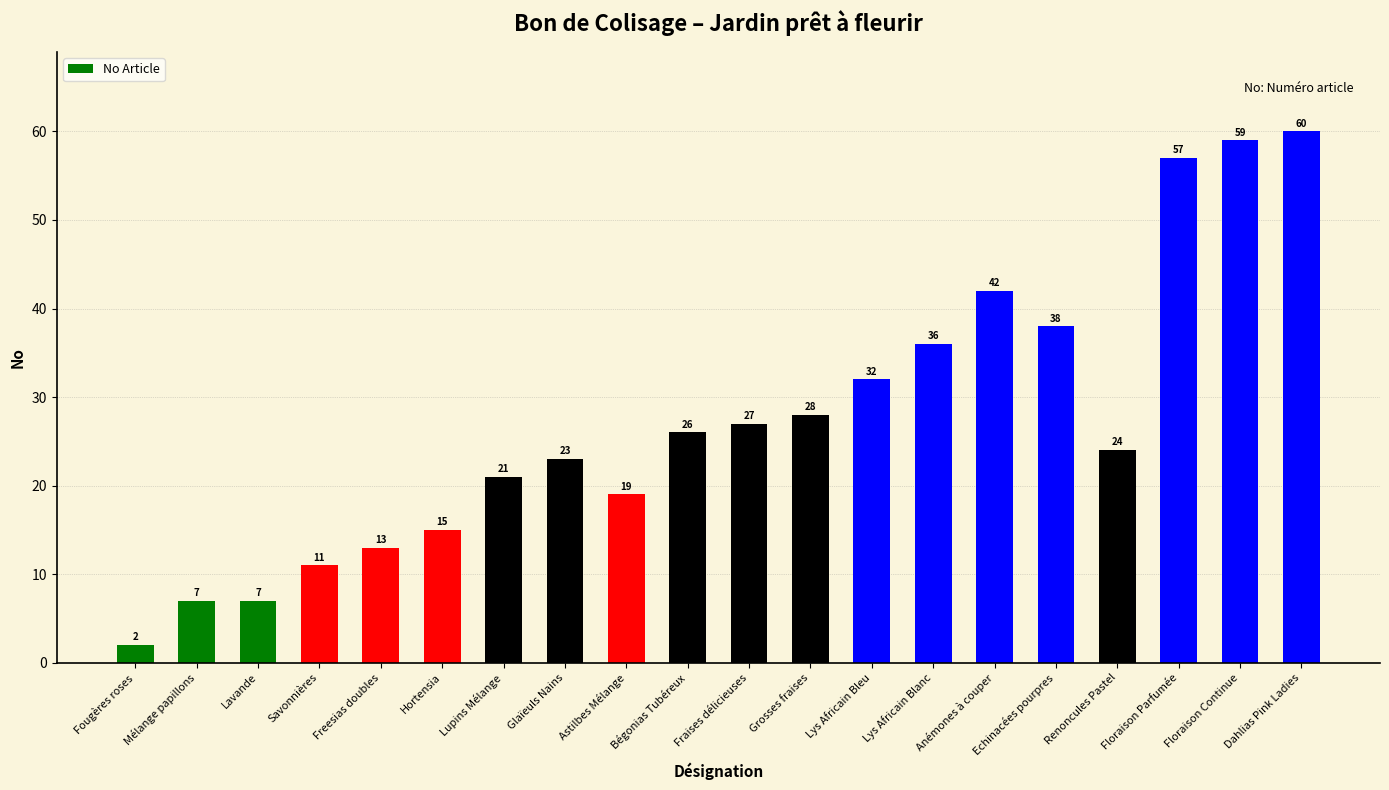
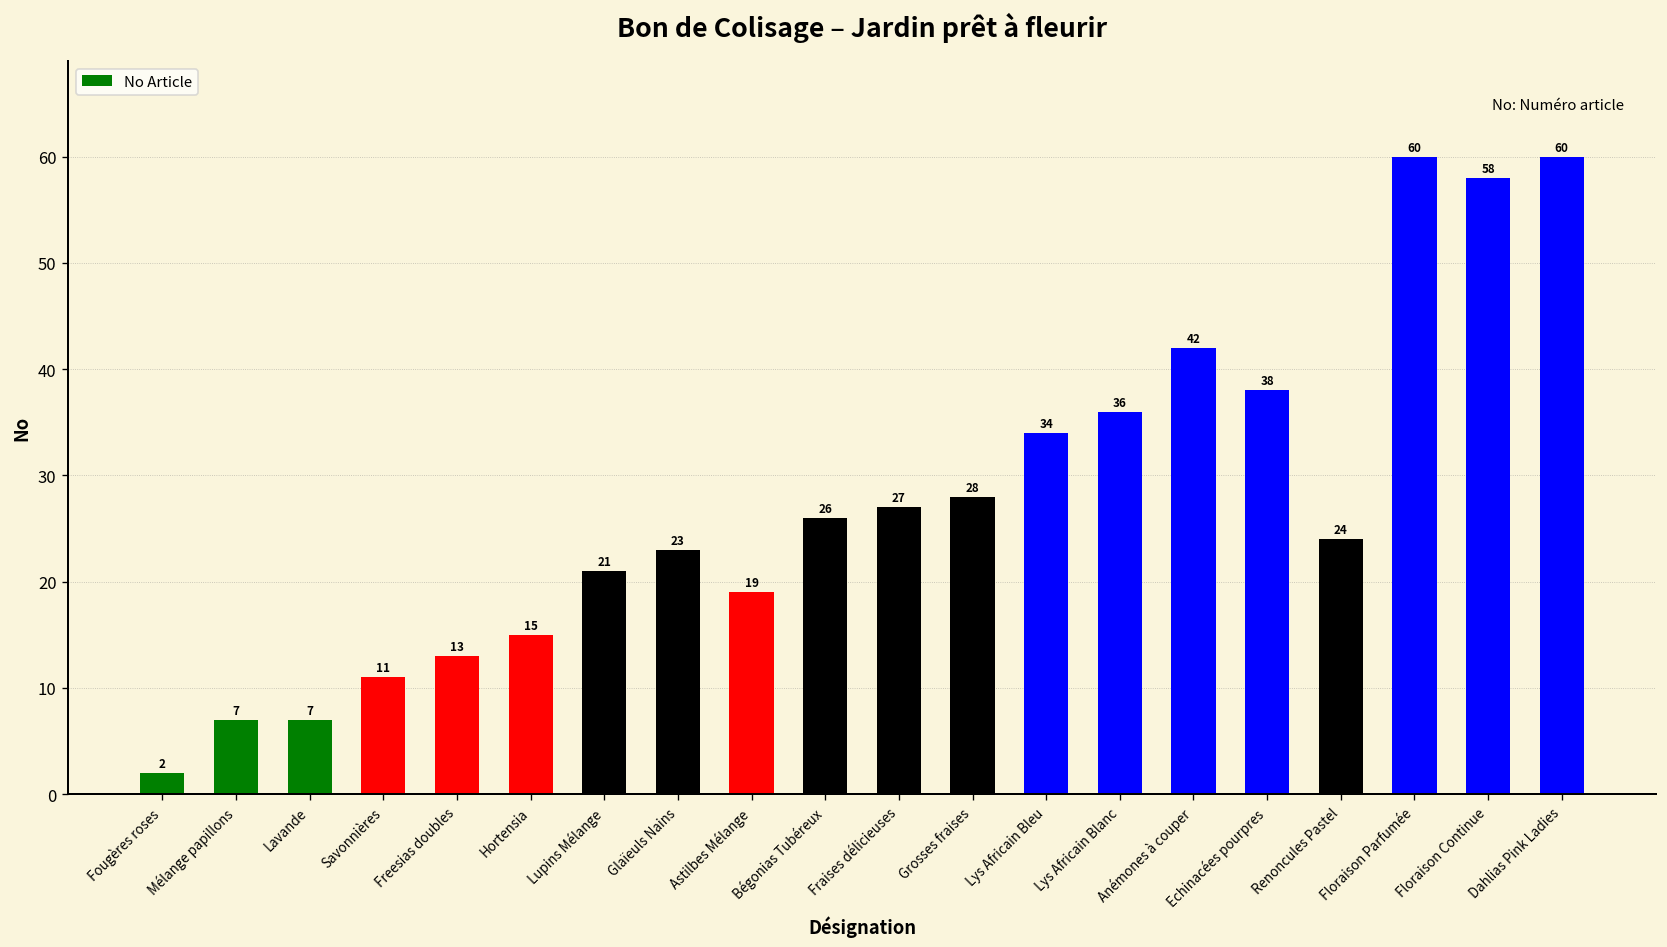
Lys Africain Bleu: 32 -> 34
Floraison Parfumée: 57 -> 60
Floraison Continue: 59 -> 58
